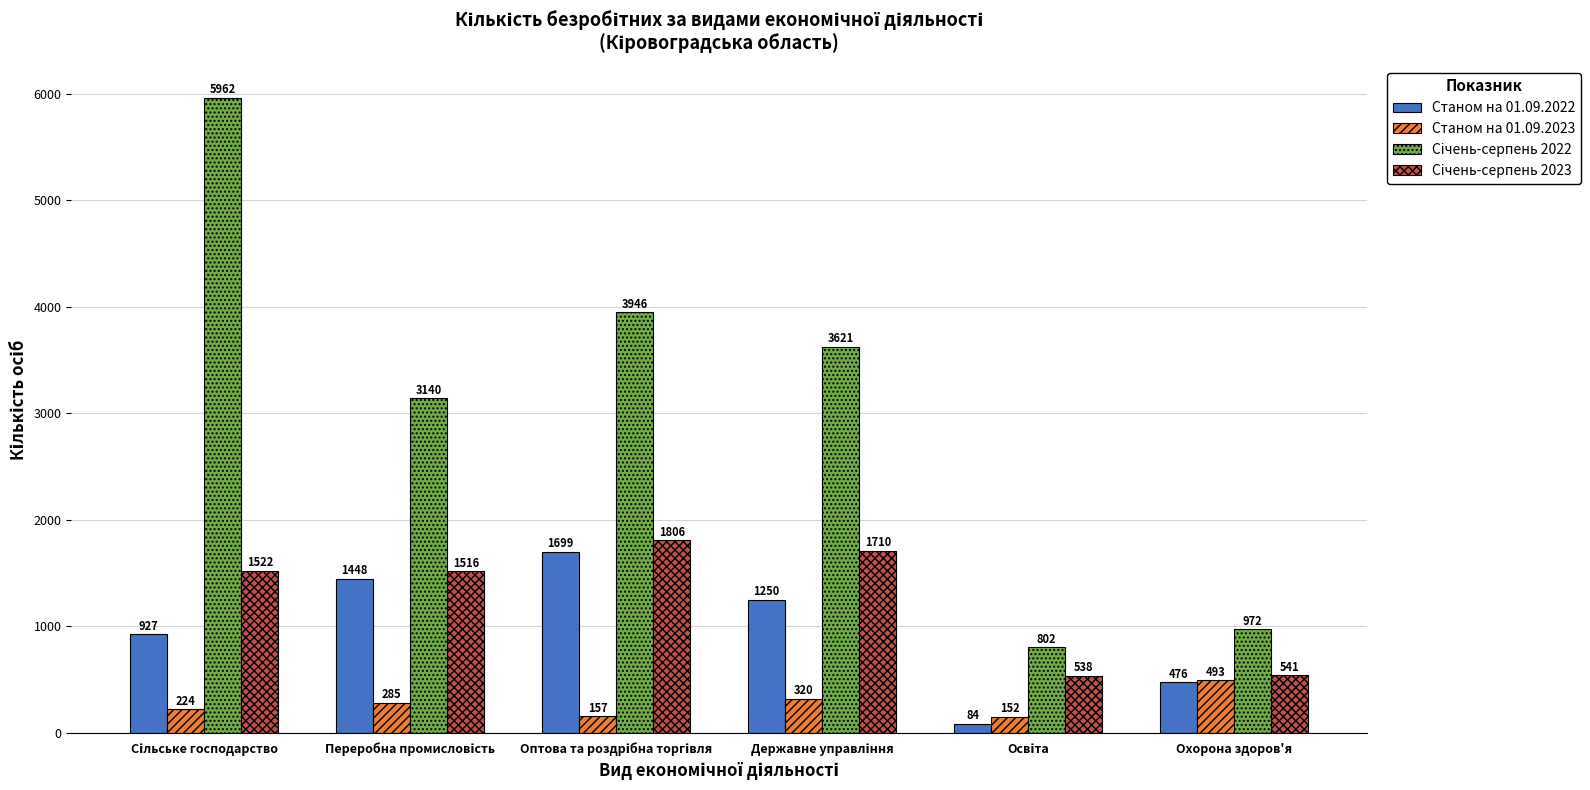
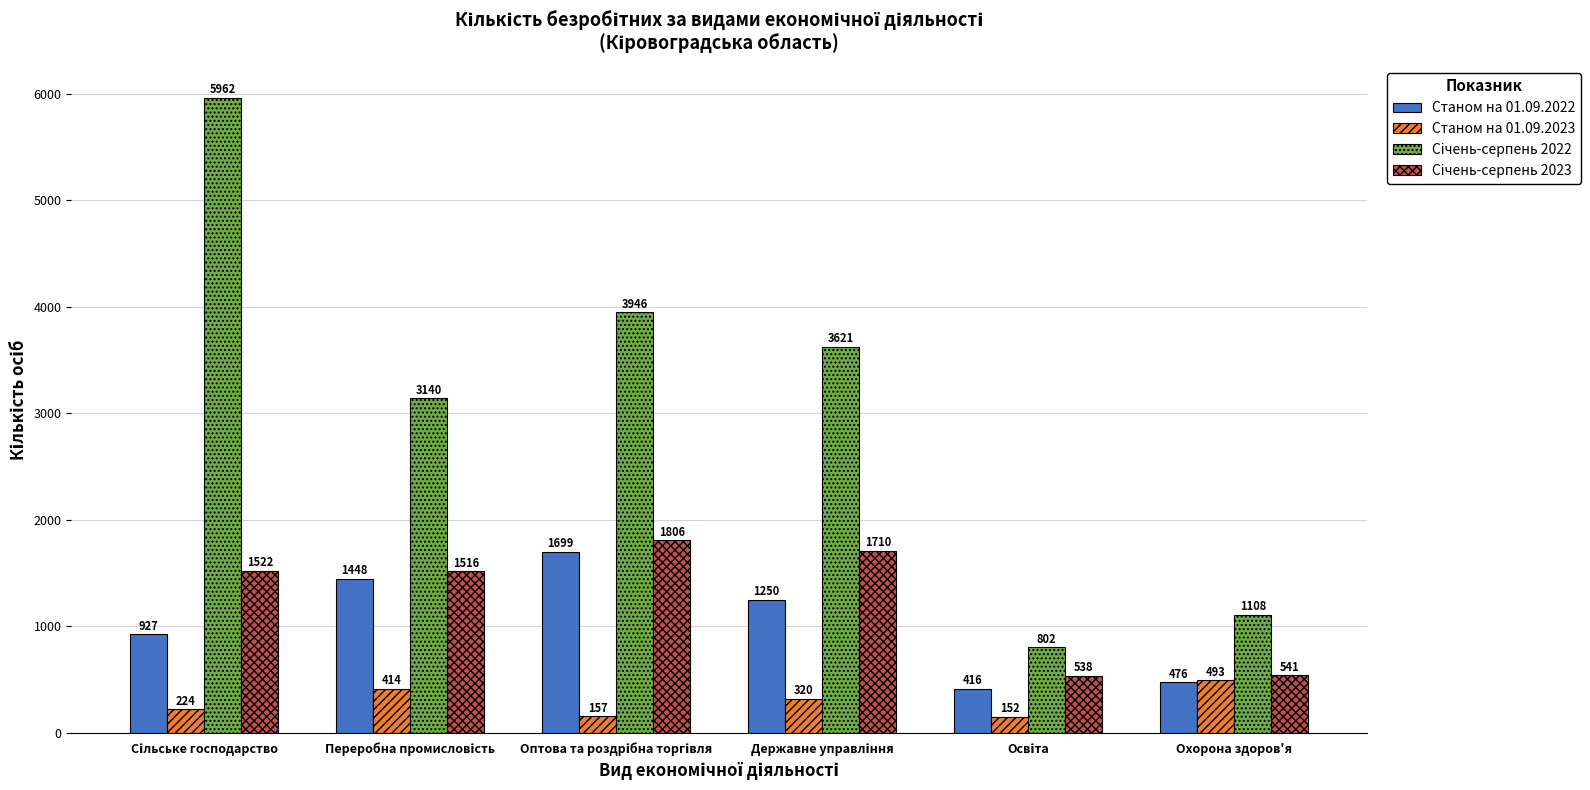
Станом на 01.09.2023, Переробна промисловість: 285 -> 414
Станом на 01.09.2022, Освіта: 84 -> 416
Січень-серпень 2022, Охорона здоров'я: 972 -> 1108
